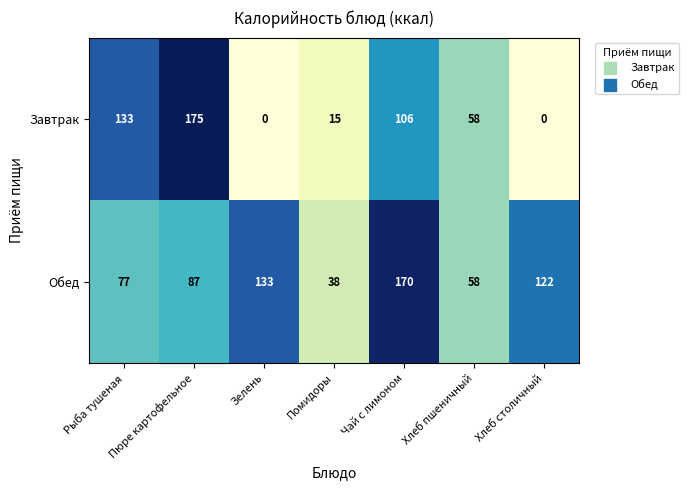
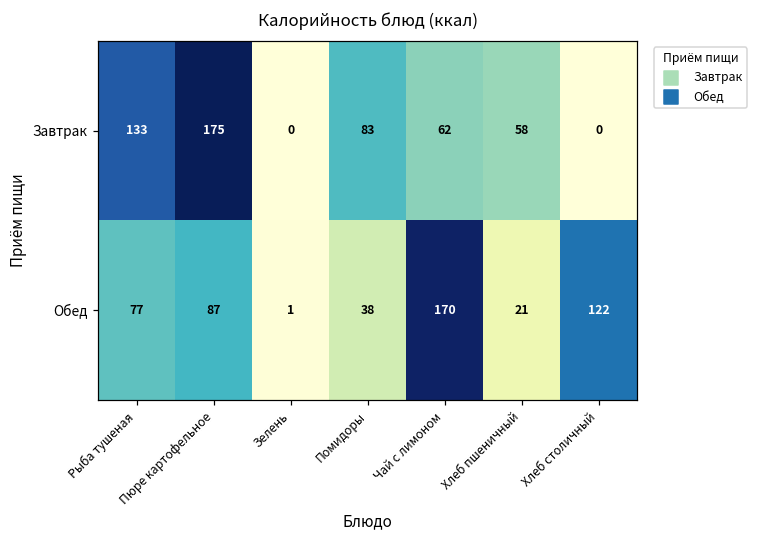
Завтрак, Помидоры: 15 -> 83
Завтрак, Чай с лимоном: 106 -> 62
Обед, Зелень: 133 -> 1
Обед, Хлеб пшеничный: 58 -> 21
